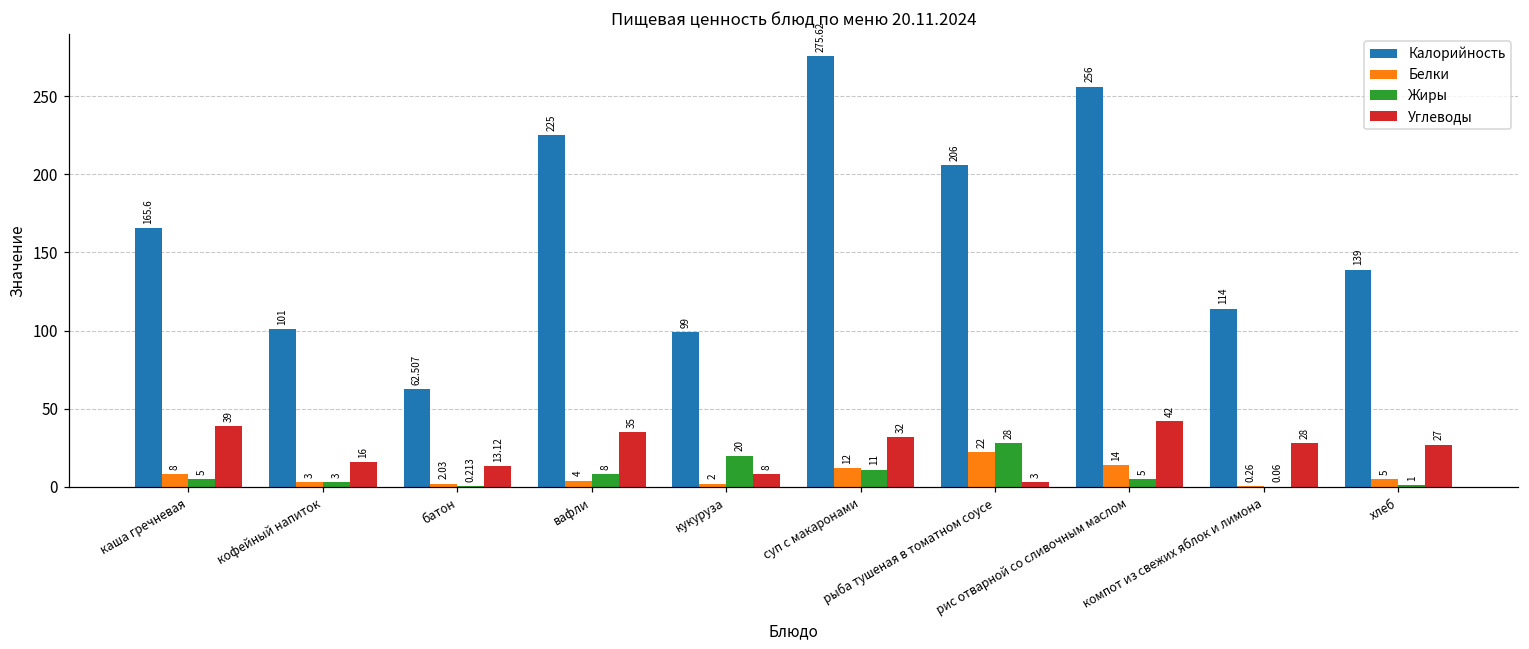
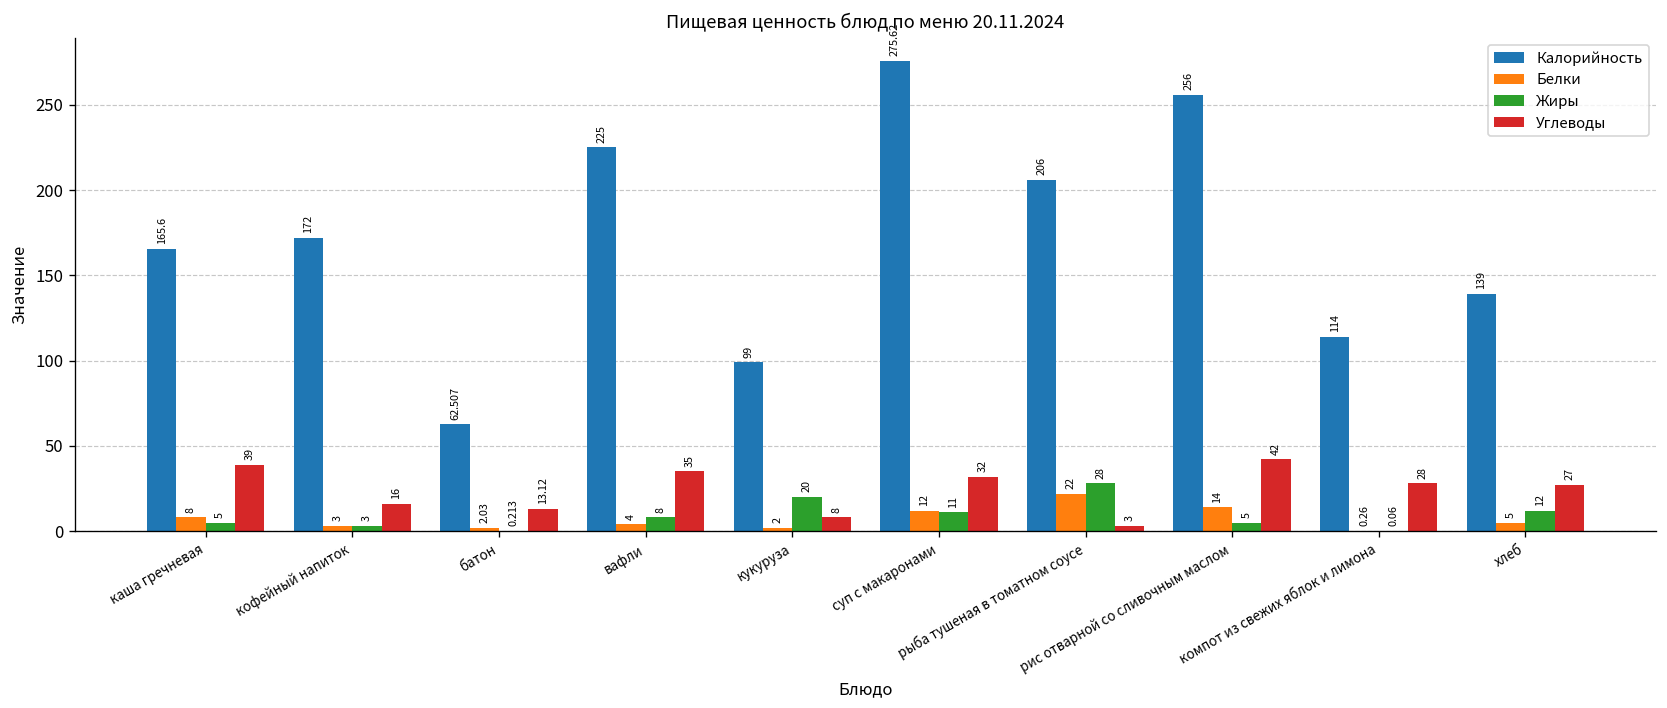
Калорийность, кофейный напиток: 101 -> 172
Жиры, хлеб: 1 -> 12
